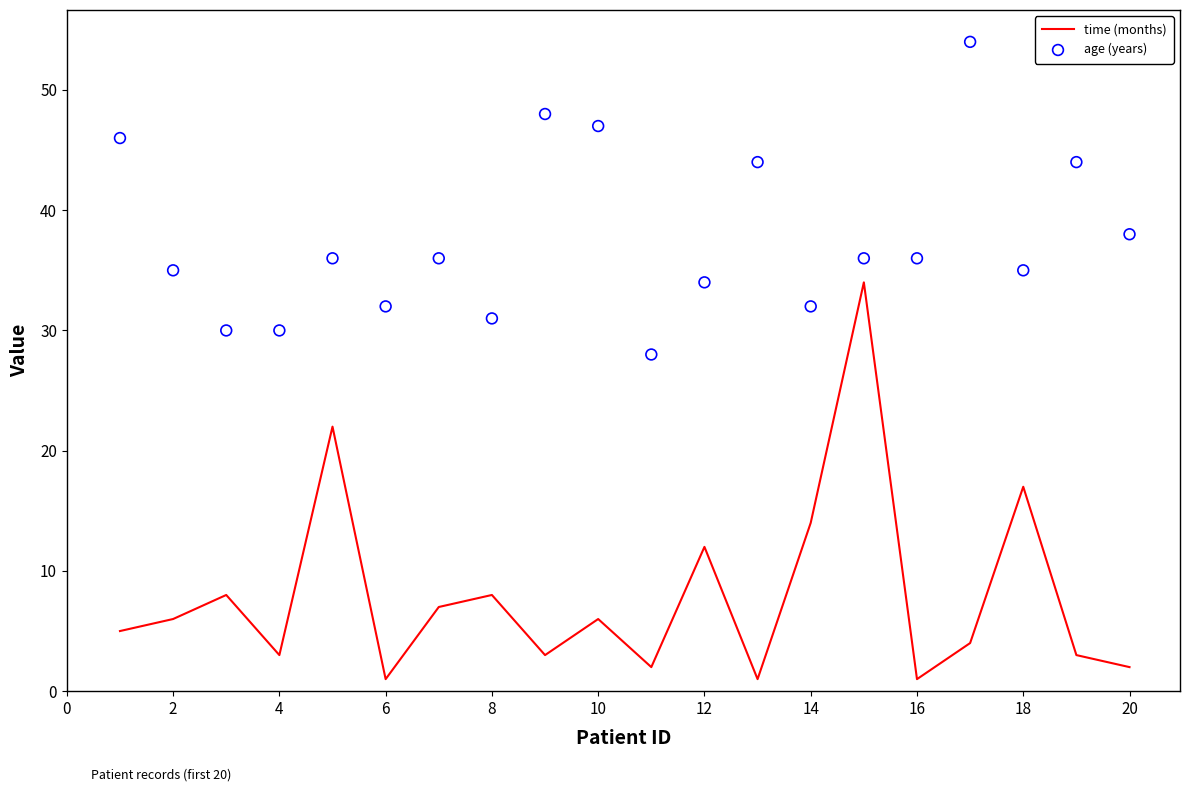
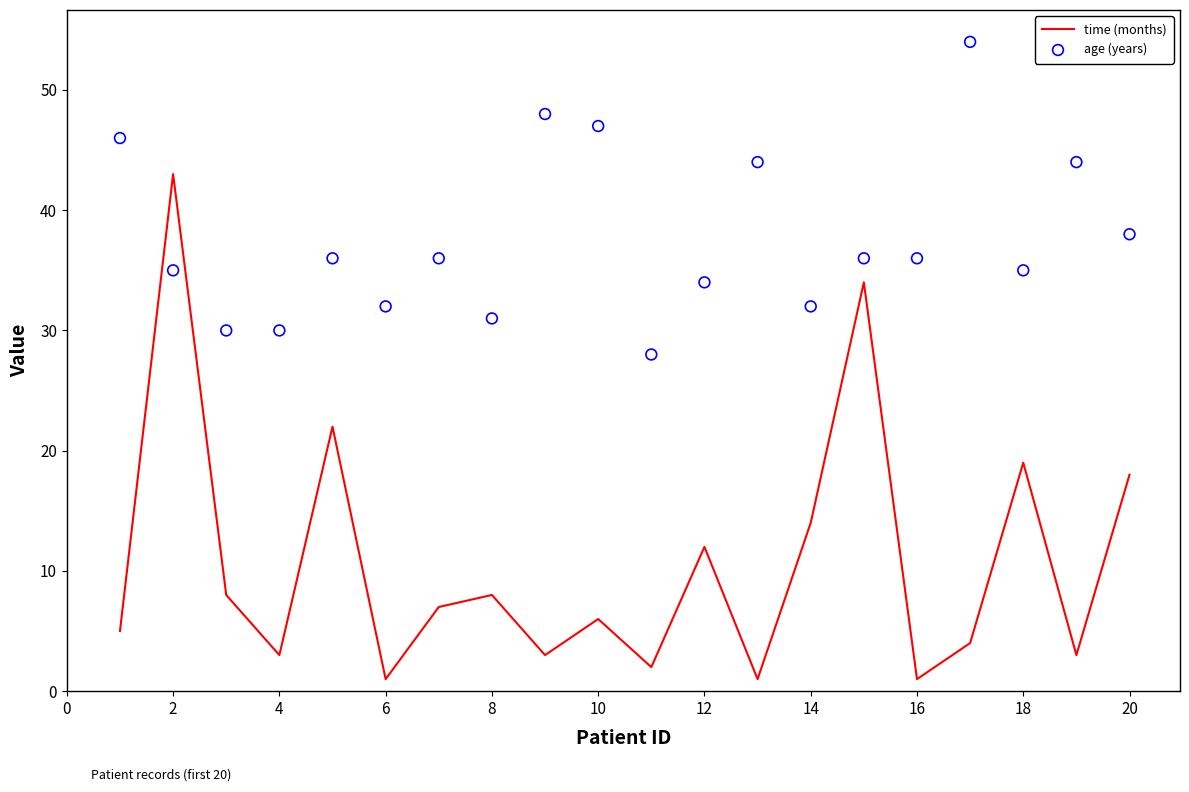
time (months), 2: 6 -> 43
time (months), 18: 17 -> 19
time (months), 20: 2 -> 18
